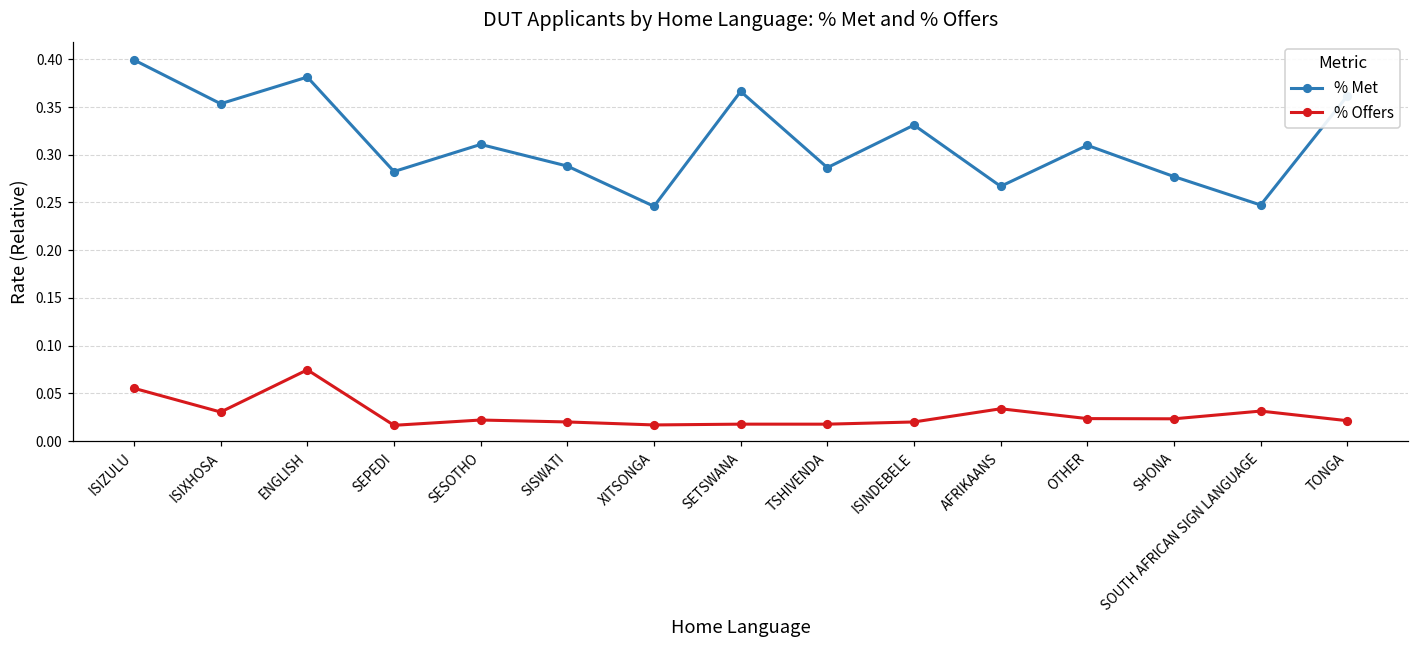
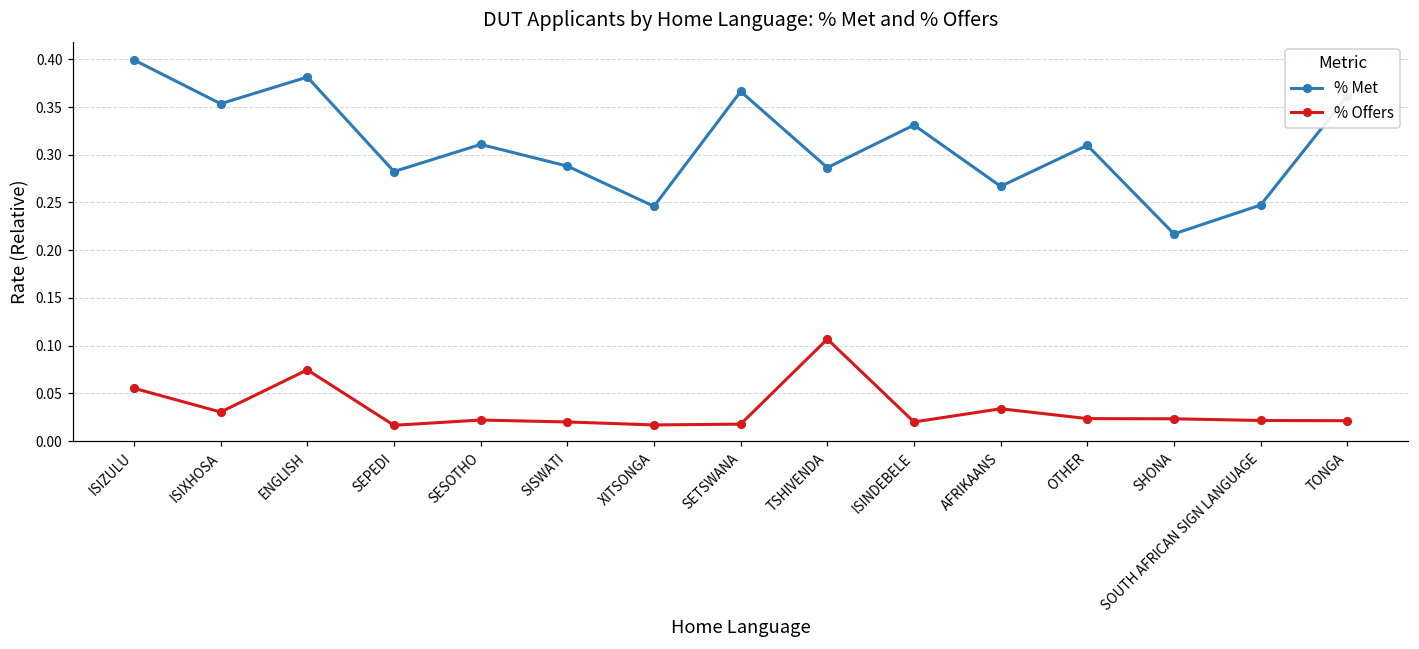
% Offers, TSHIVENDA: 0.02 -> 0.11
% Met, SHONA: 0.28 -> 0.22
% Offers, SOUTH AFRICAN SIGN LANGUAGE: 0.03 -> 0.02
